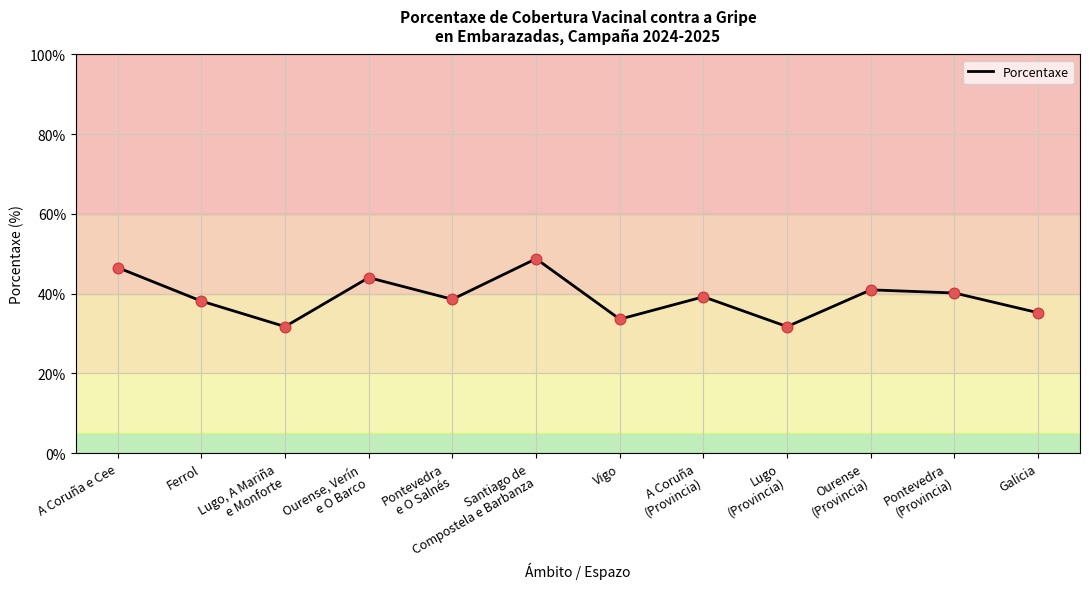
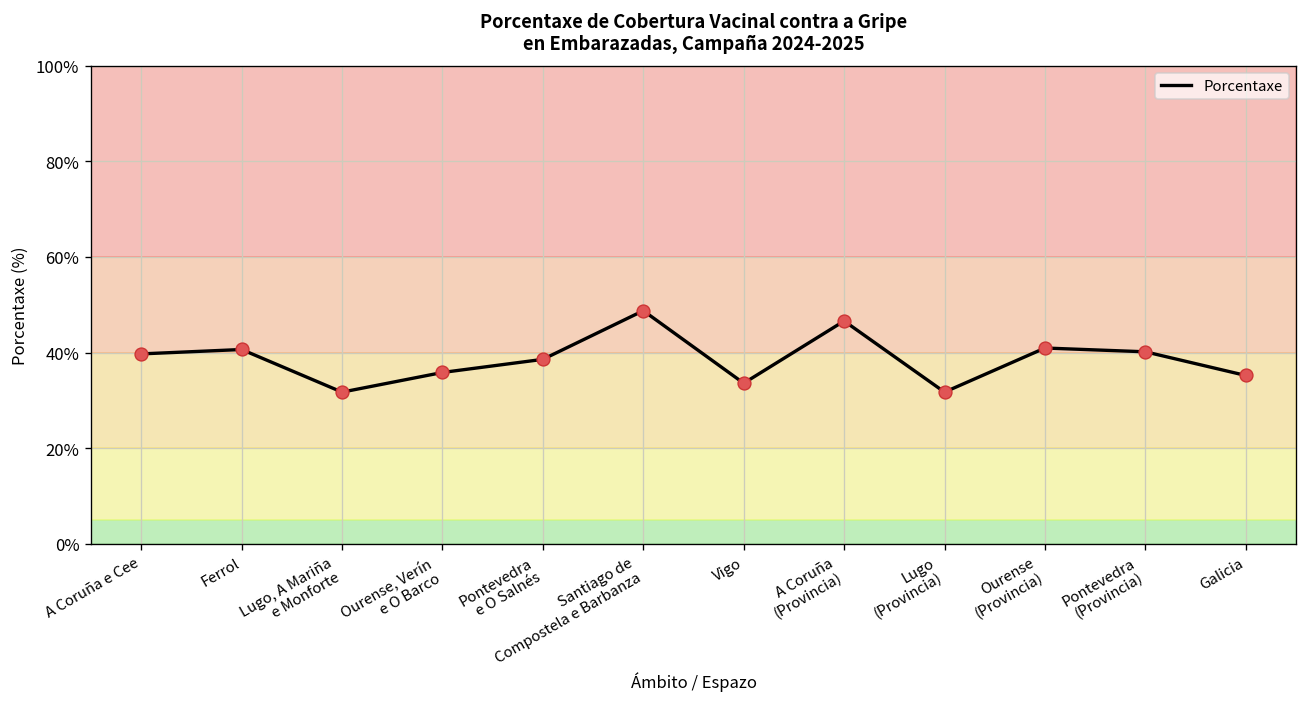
A Coruña e Cee: 47% -> 40%
Ferrol: 38% -> 41%
Ourense, Verín e O Barco: 44% -> 36%
A Coruña (Provincia): 39% -> 47%
